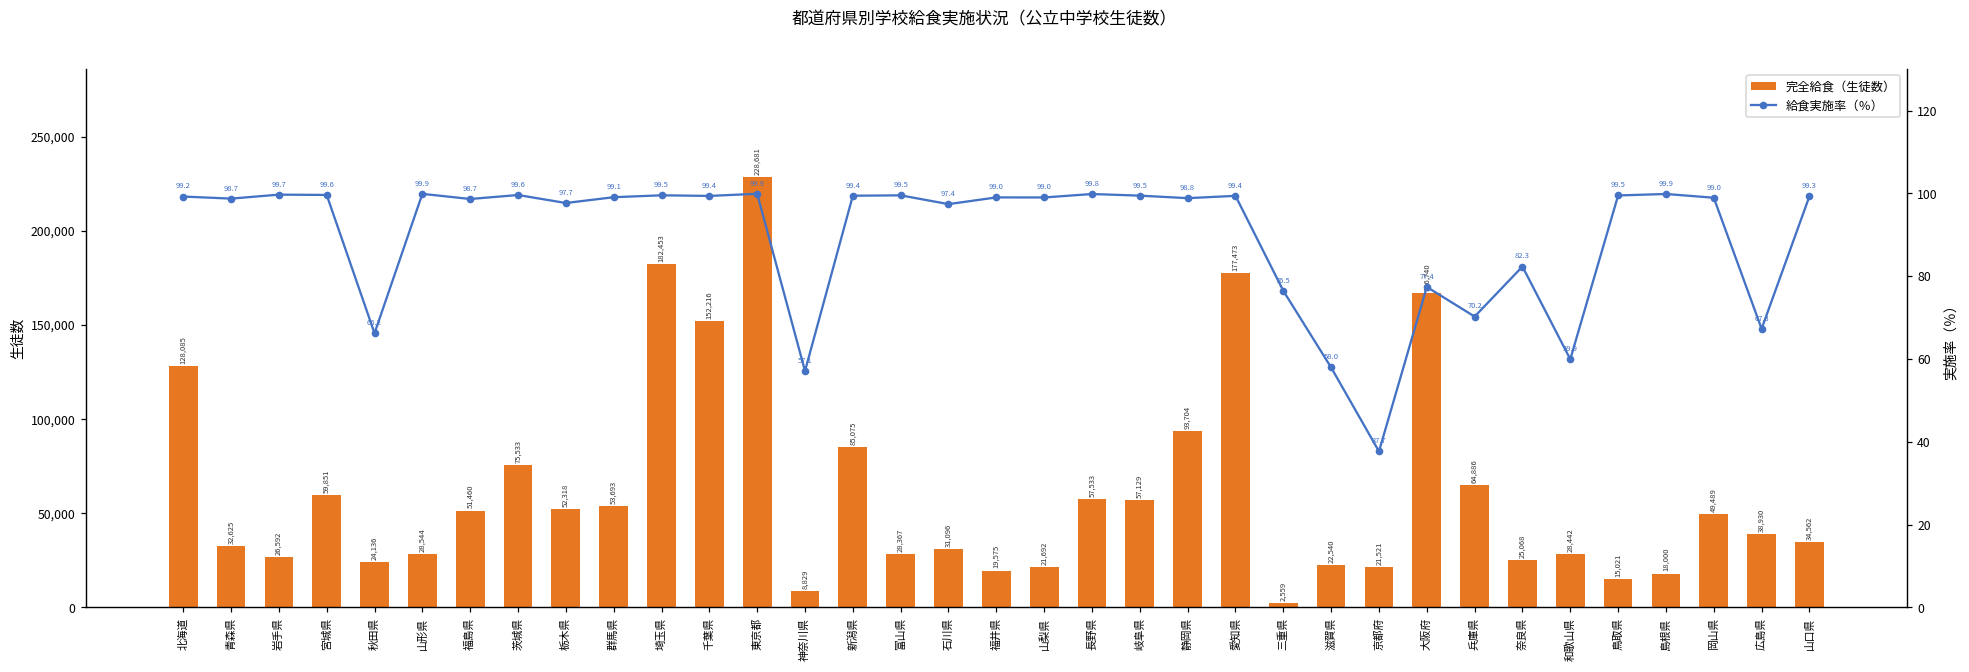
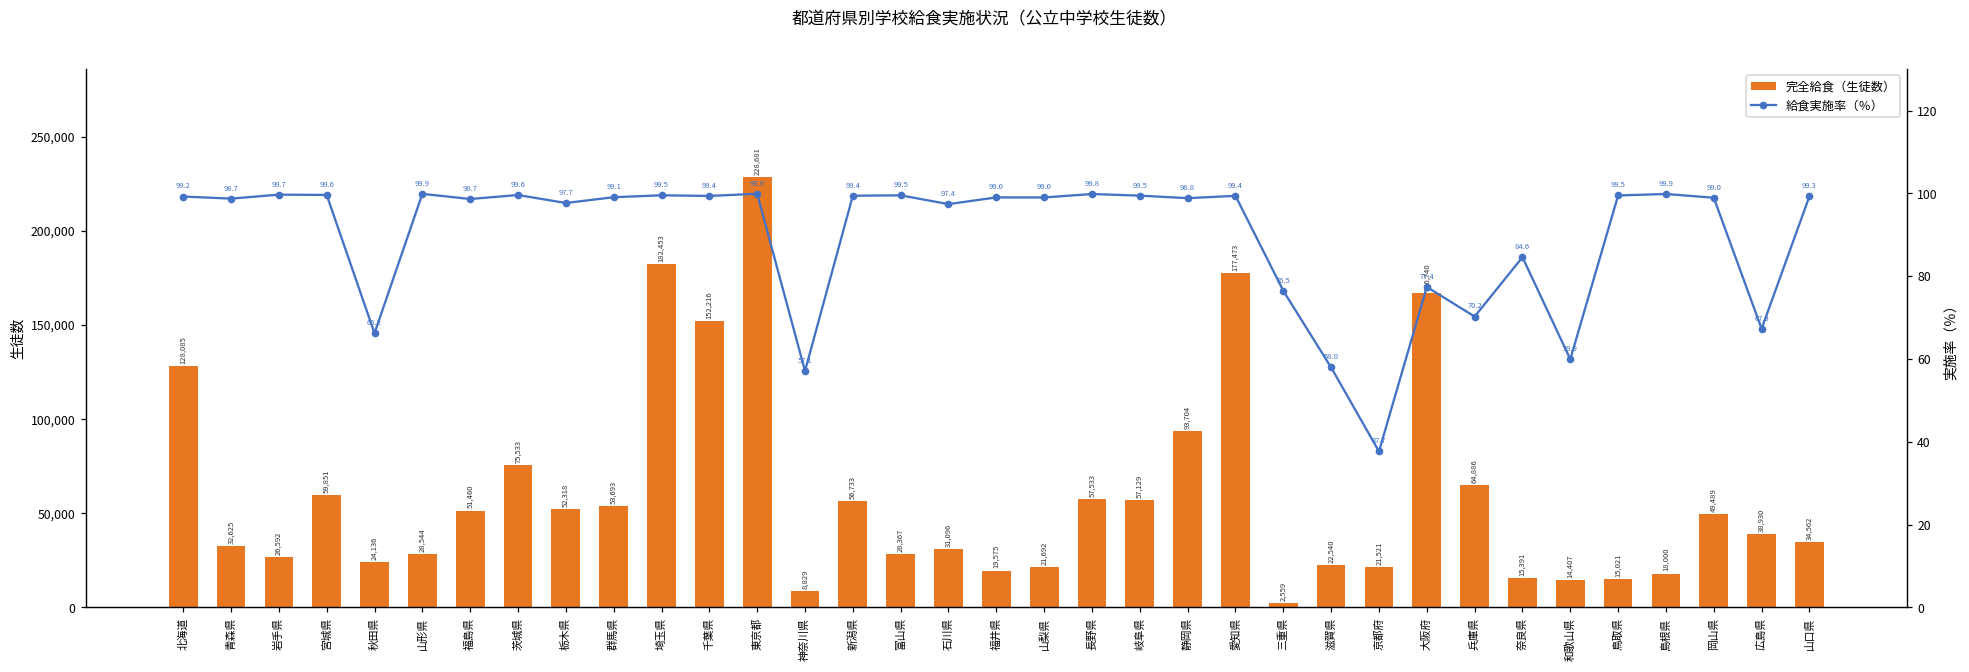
完全給食（生徒数）, 新潟県: 85,075 -> 56,733
完全給食（生徒数）, 奈良県: 25,068 -> 15,391
完全給食（生徒数）, 和歌山県: 28,442 -> 14,407
給食実施率（％）, 奈良県: 82.3 -> 84.6
